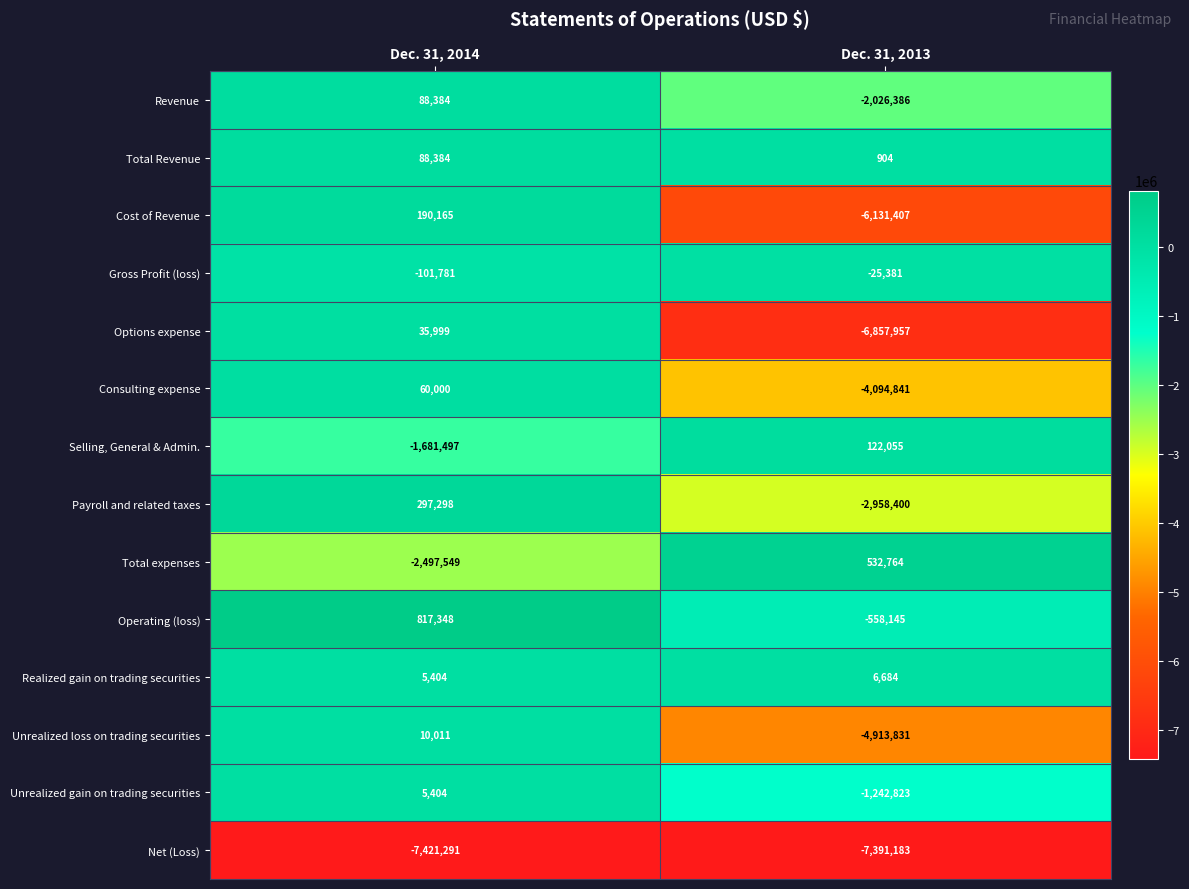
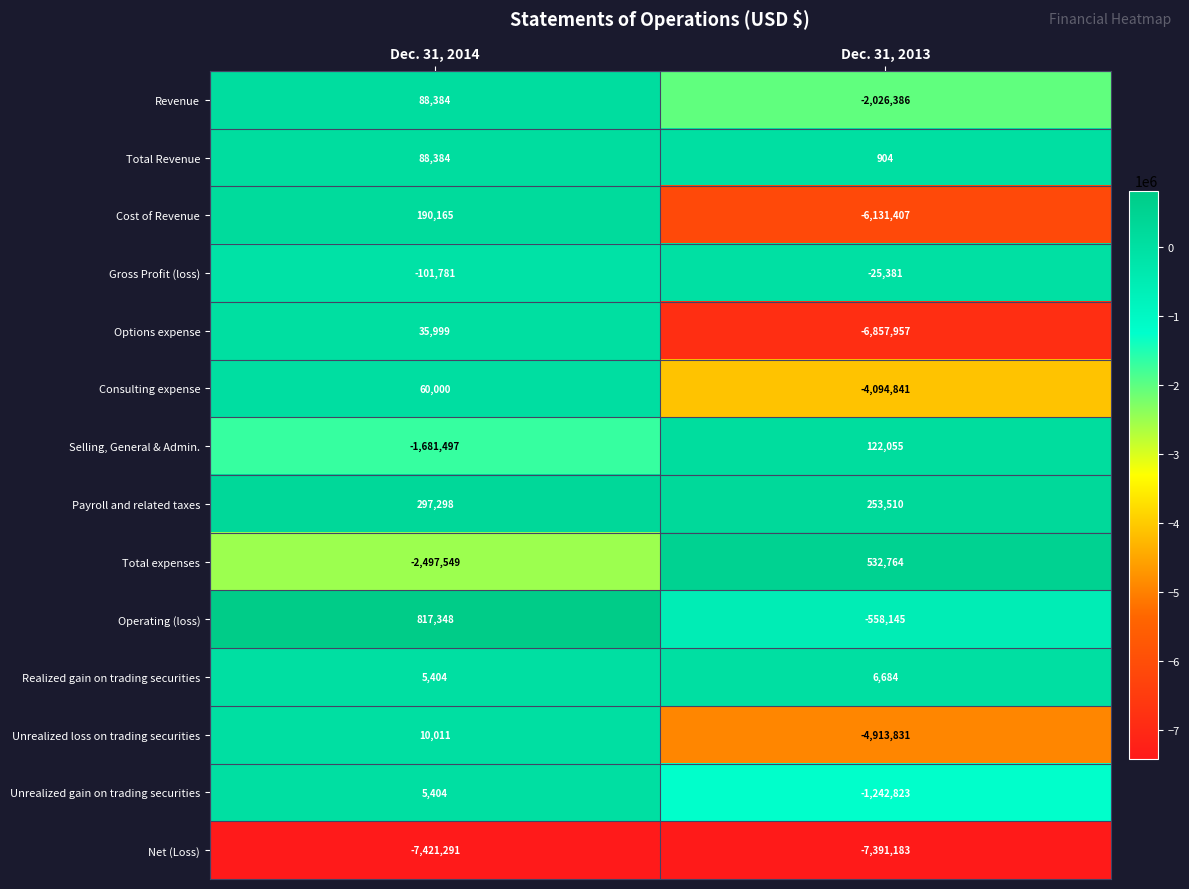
Payroll and related taxes, Dec. 31, 2013: -2,958,400 -> 253,510
